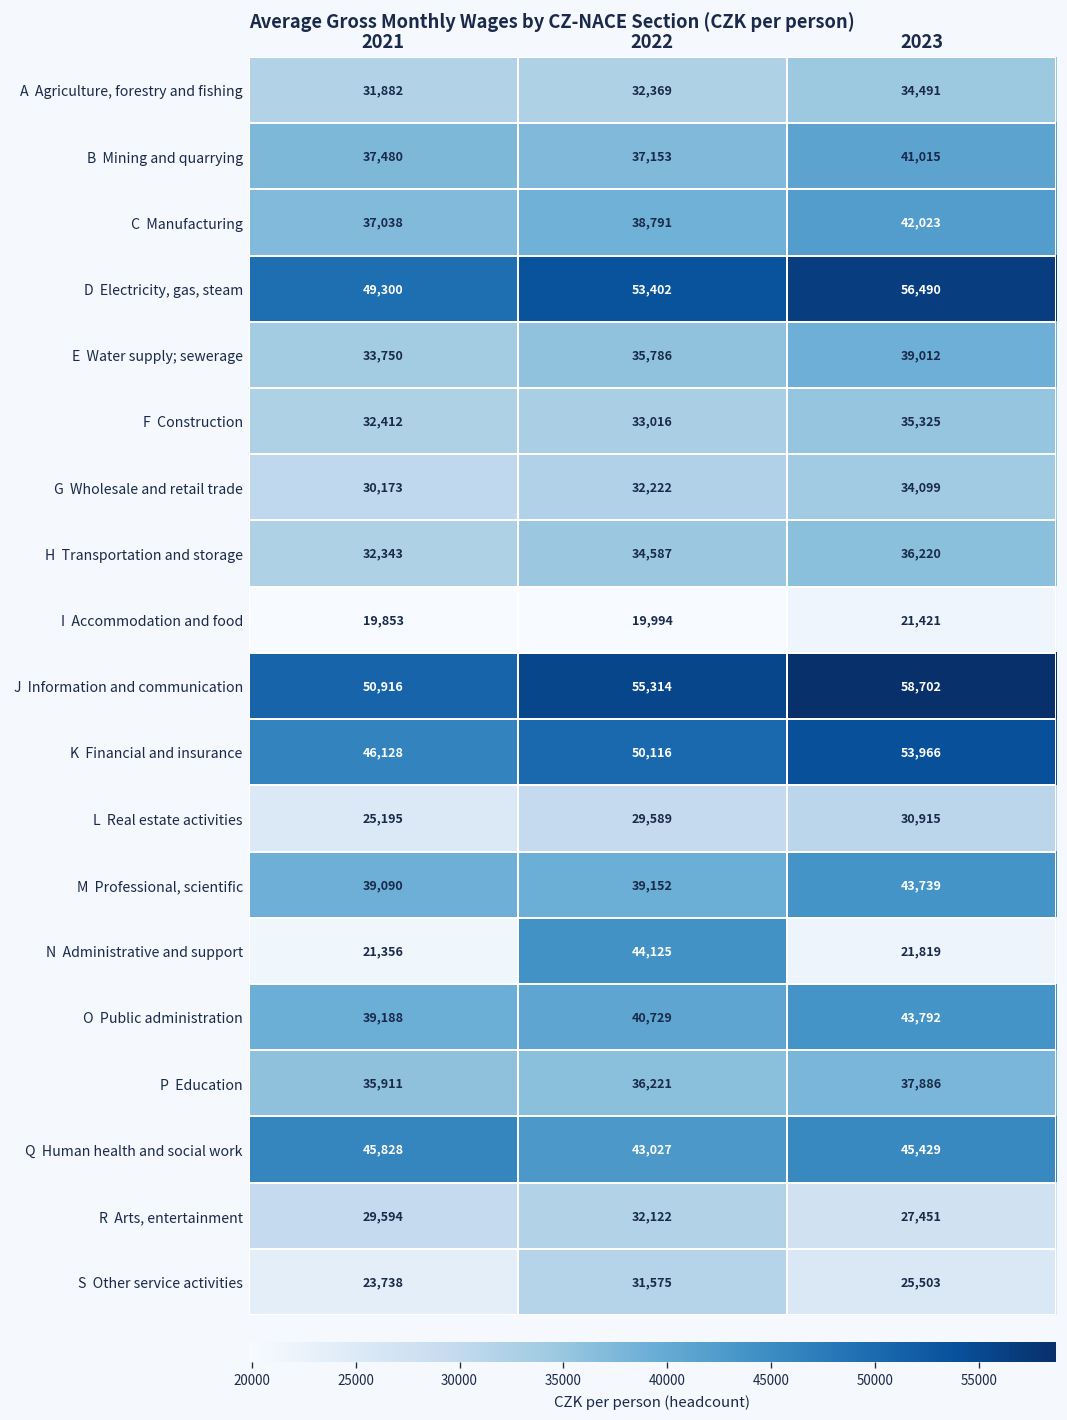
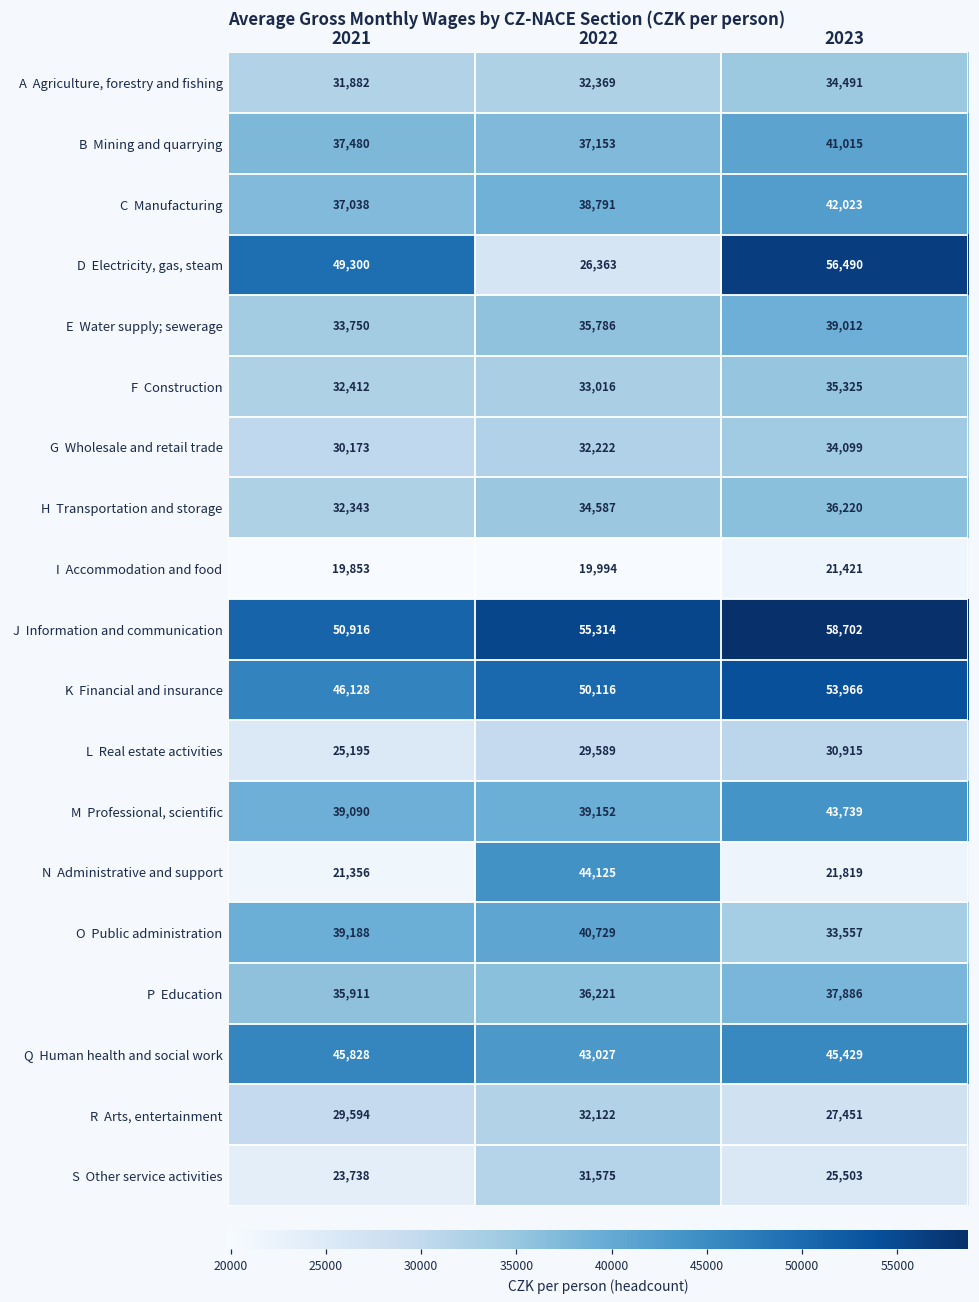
D Electricity, gas, steam, 2022: 53,402 -> 26,363
O Public administration, 2023: 43,792 -> 33,557
